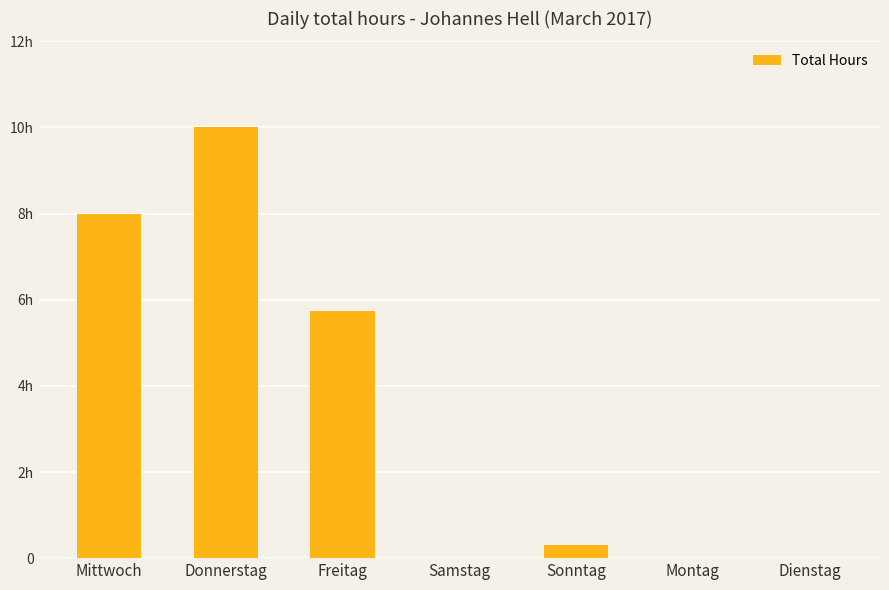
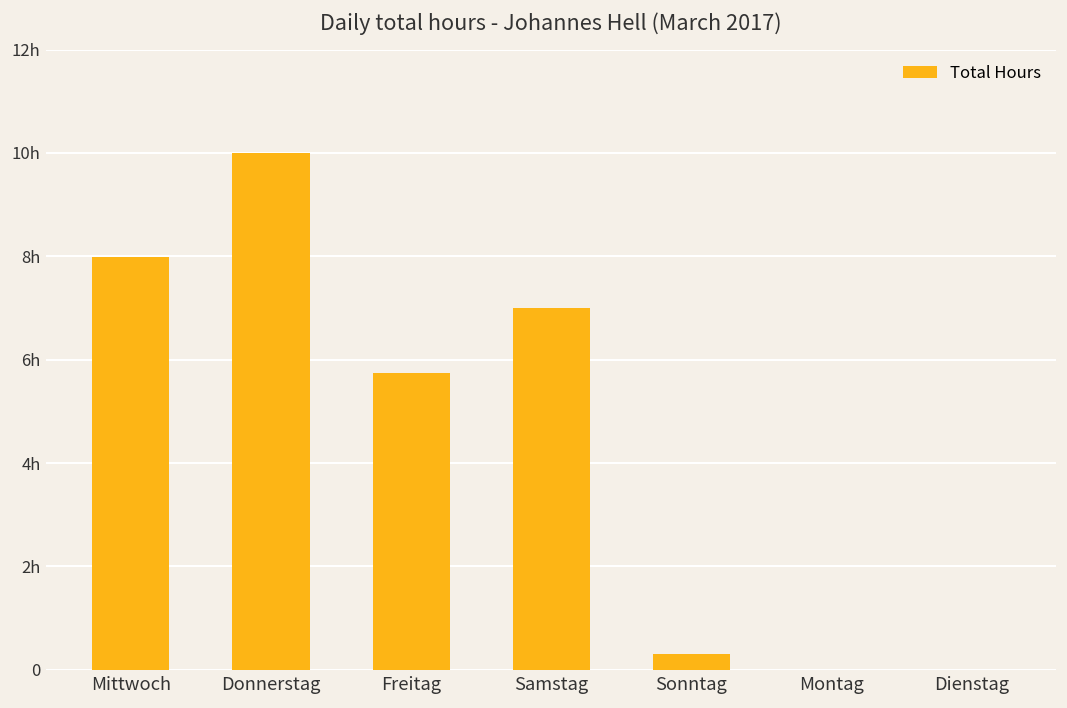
Samstag: 0h -> 7h
